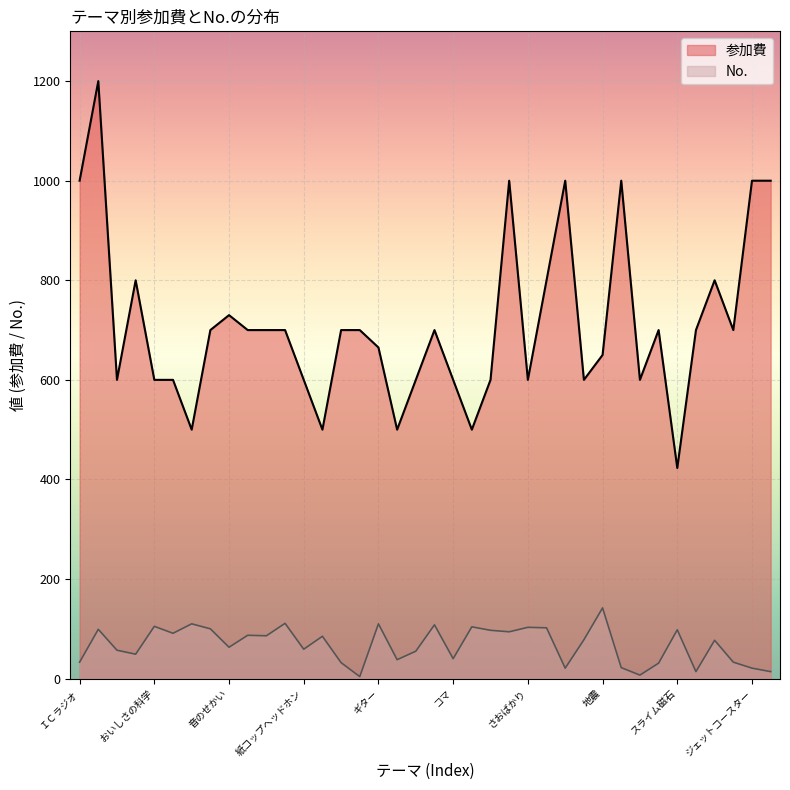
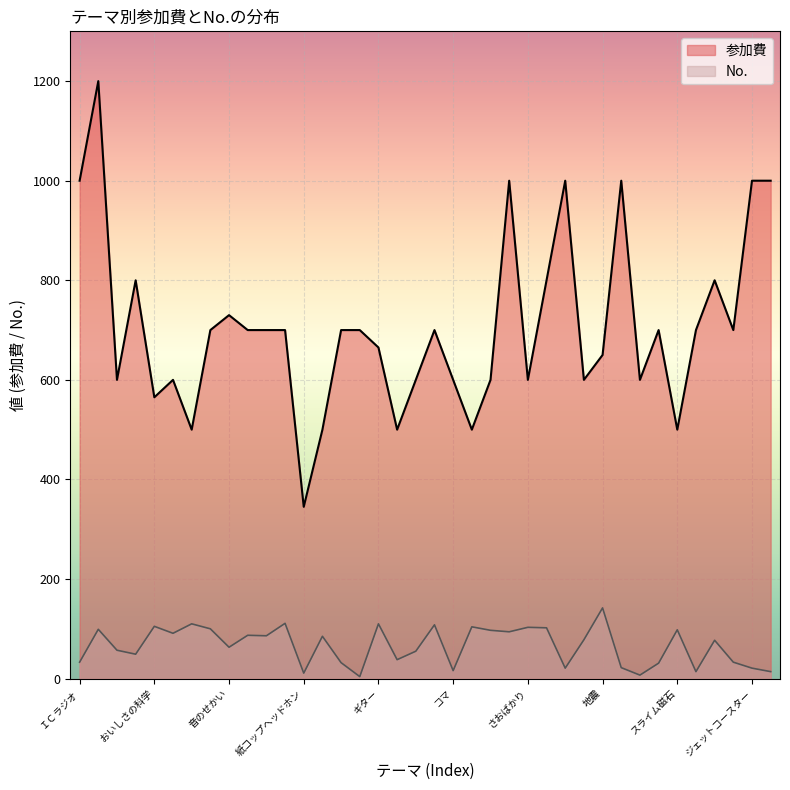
参加費, おいしさの科学: 600 -> 570
参加費, 紙コップヘッドホン: 600 -> 350
No., 紙コップヘッドホン: 60 -> 10
No., コマ: 40 -> 20
参加費, スライム磁石: 420 -> 500
